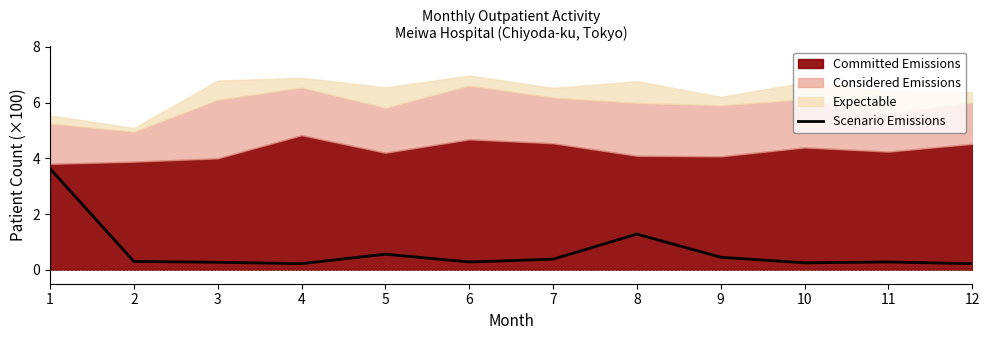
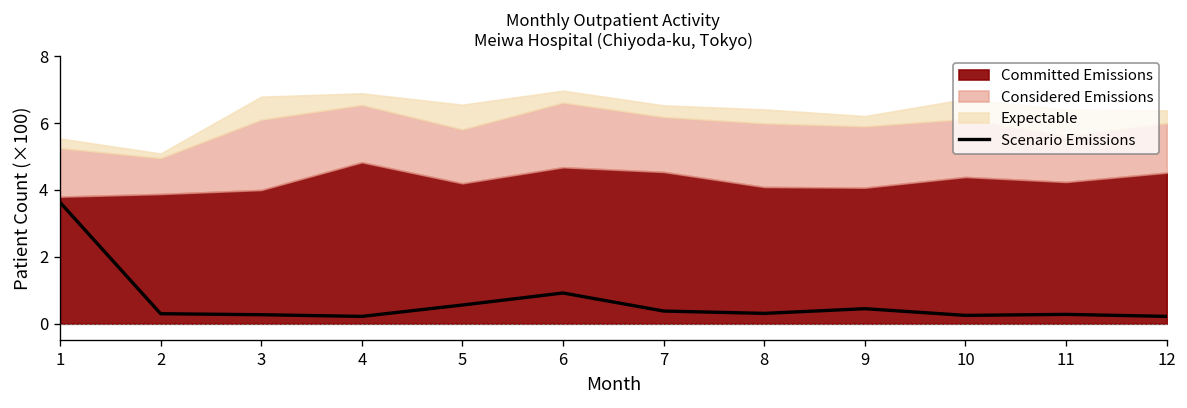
Scenario Emissions, 6: 0.3 -> 0.9
Scenario Emissions, 8: 1.3 -> 0.3
Expectable, 8: 0.8 -> 0.4
